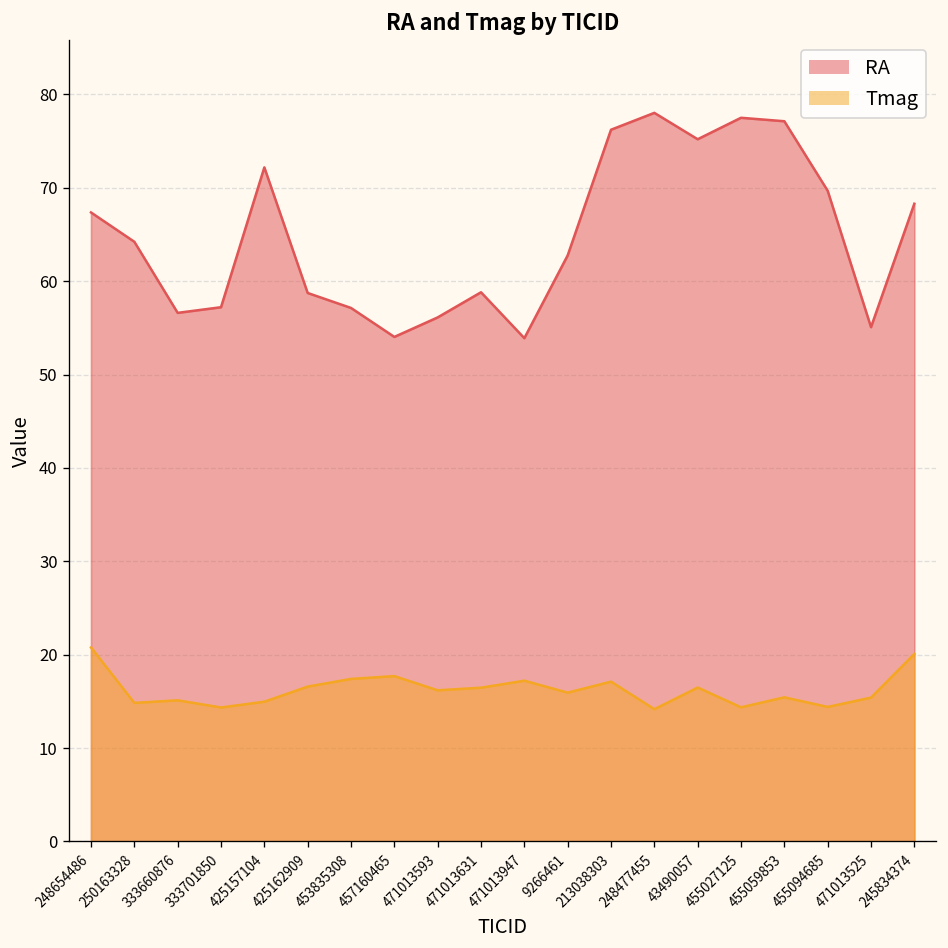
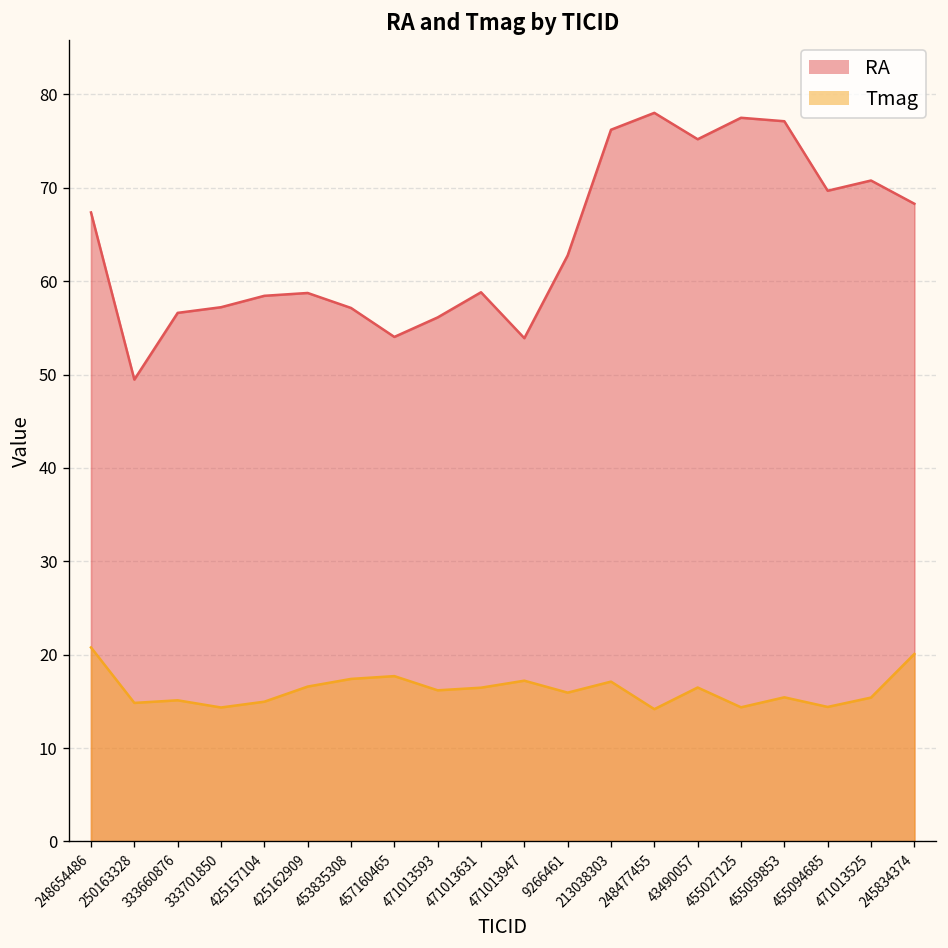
RA, 250163328: 64 -> 49
RA, 425157104: 72 -> 58
RA, 471013525: 55 -> 71
